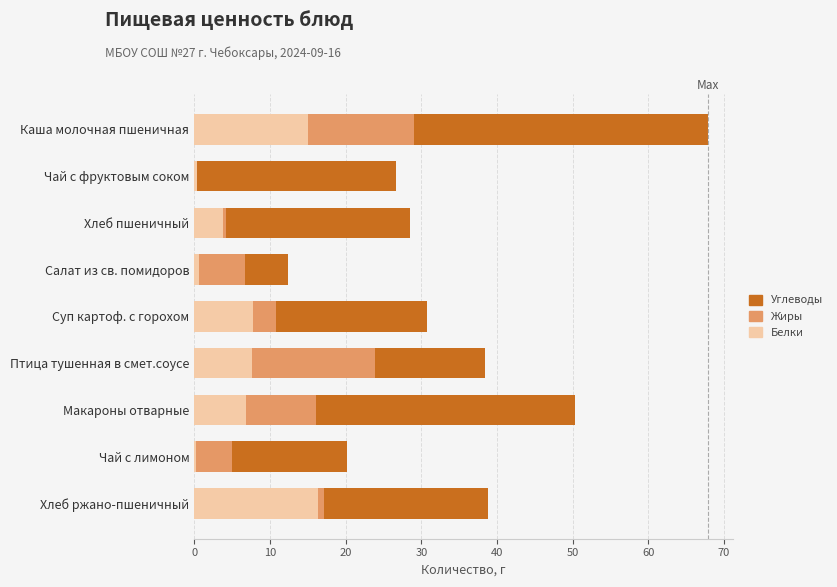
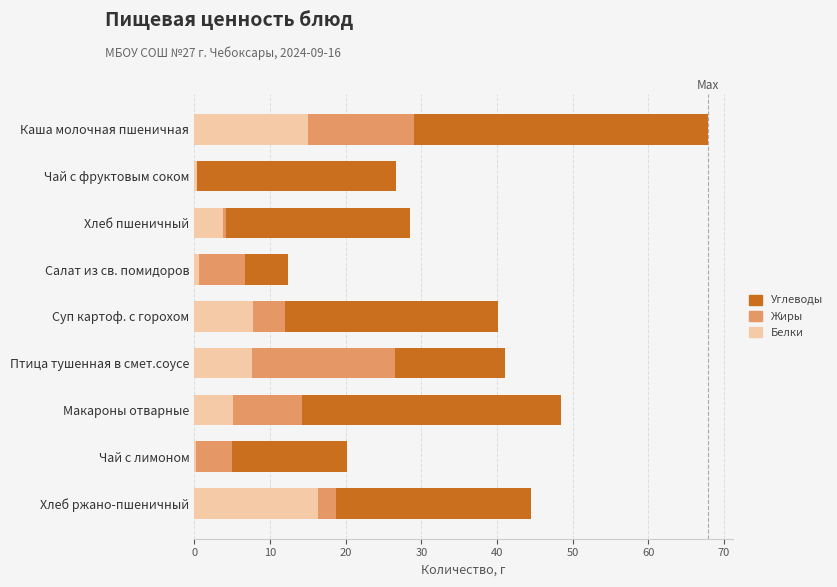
Жиры, Суп картоф. с горохом: 3 -> 4
Углеводы, Суп картоф. с горохом: 20 -> 28
Жиры, Птица тушенная в смет.соусе: 16 -> 19
Белки, Макароны отварные: 7 -> 5
Жиры, Хлеб ржано-пшеничный: 1 -> 2
Углеводы, Хлеб ржано-пшеничный: 22 -> 26
